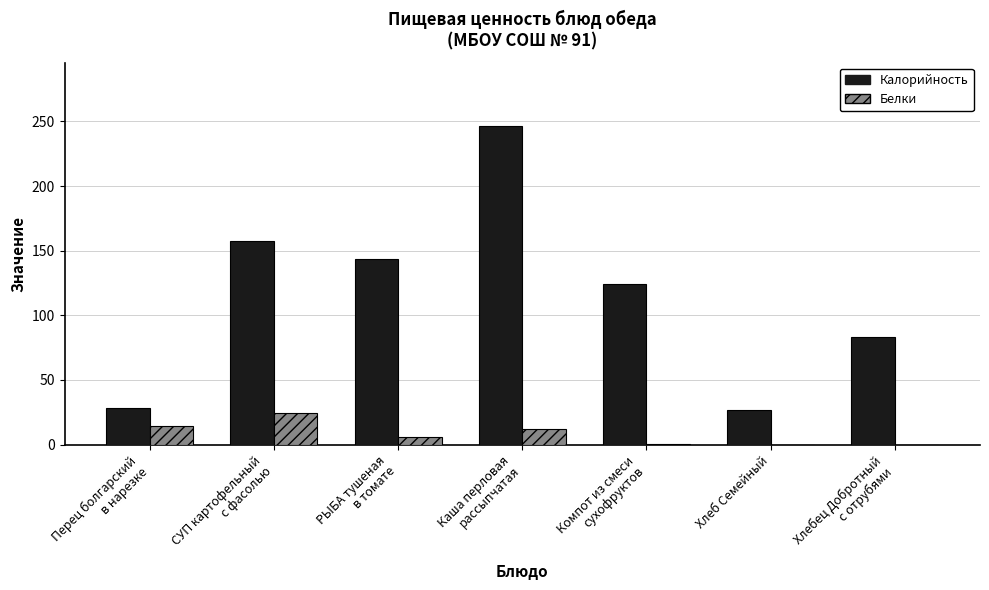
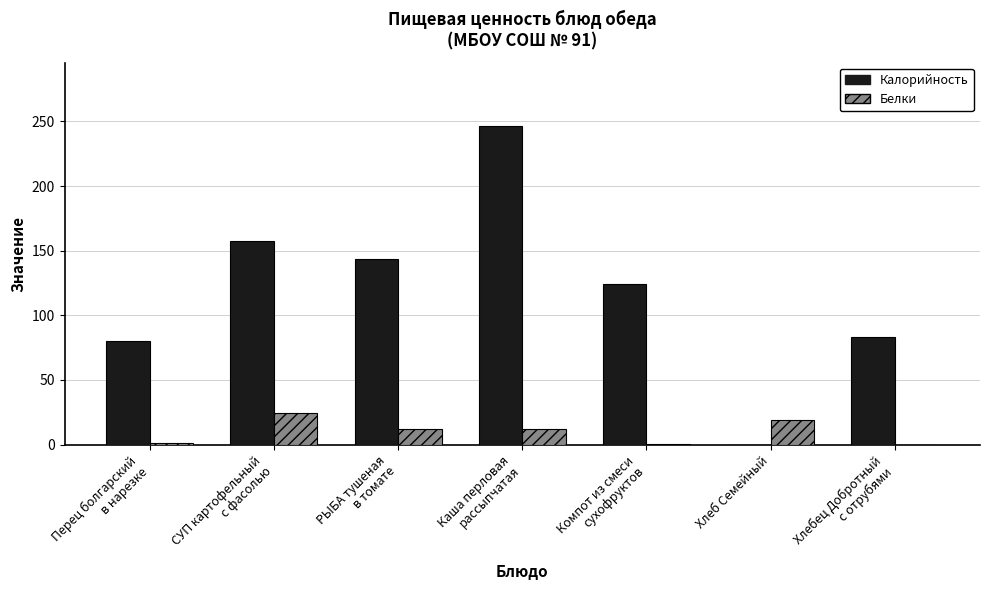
Калорийность, Перец болгарский в нарезке: 28 -> 80
Белки, Перец болгарский в нарезке: 15 -> 1
Белки, РЫБА тушеная в томате: 6 -> 12
Калорийность, Хлеб Семейный: 27 -> 0
Белки, Хлеб Семейный: 0 -> 19
